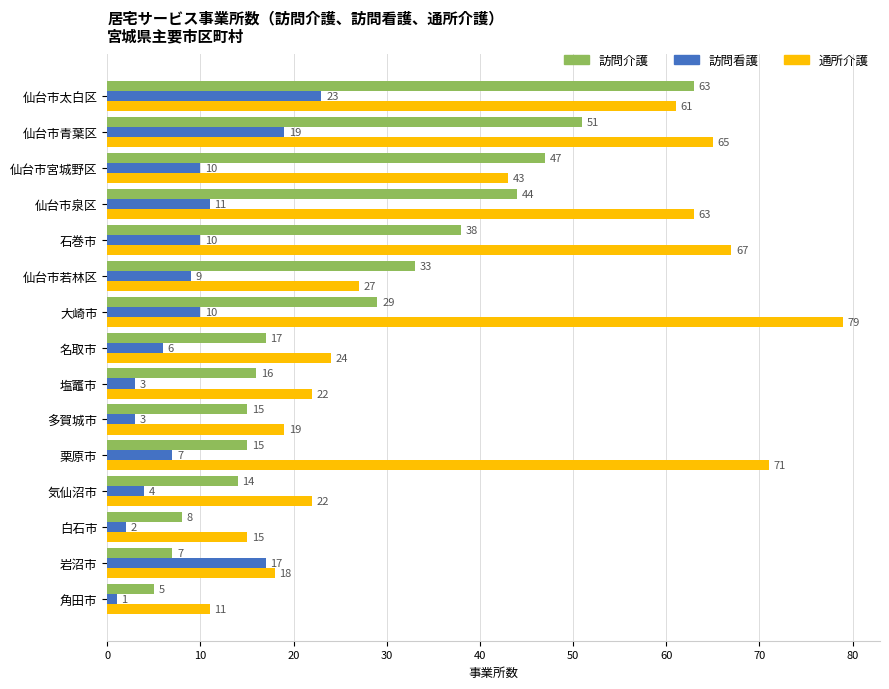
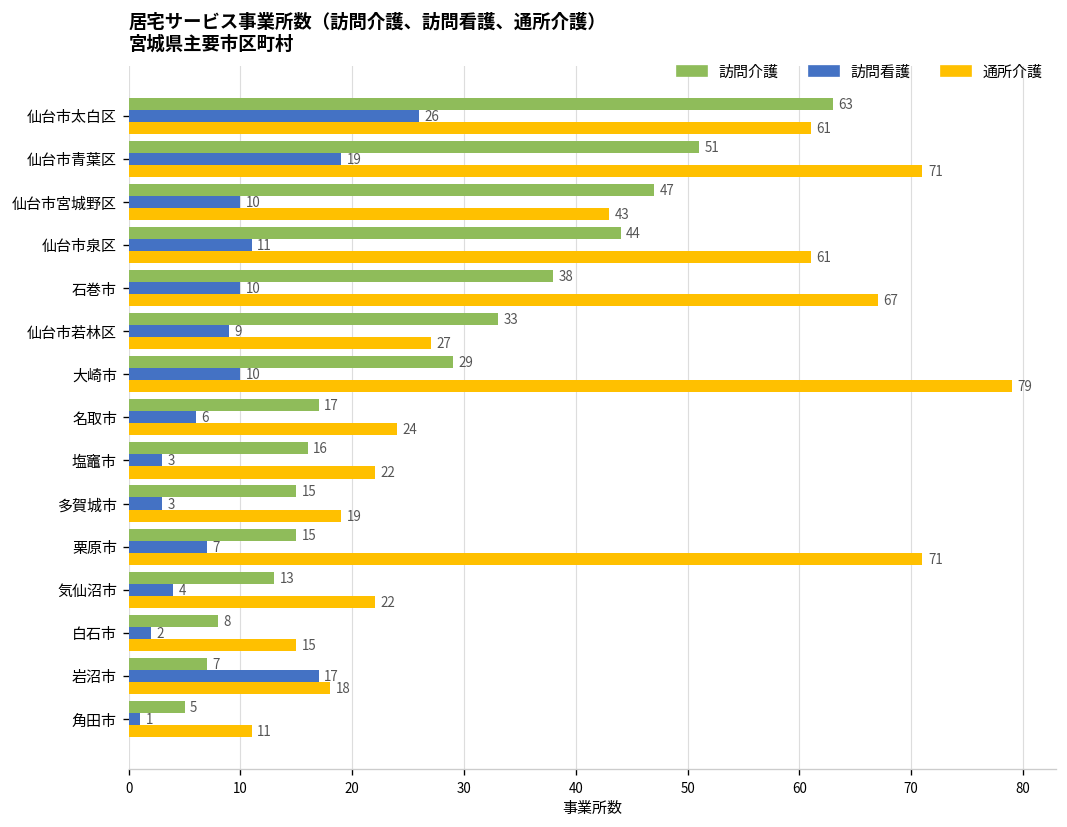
訪問看護, 仙台市太白区: 23 -> 26
通所介護, 仙台市青葉区: 65 -> 71
通所介護, 仙台市泉区: 63 -> 61
訪問介護, 気仙沼市: 14 -> 13
